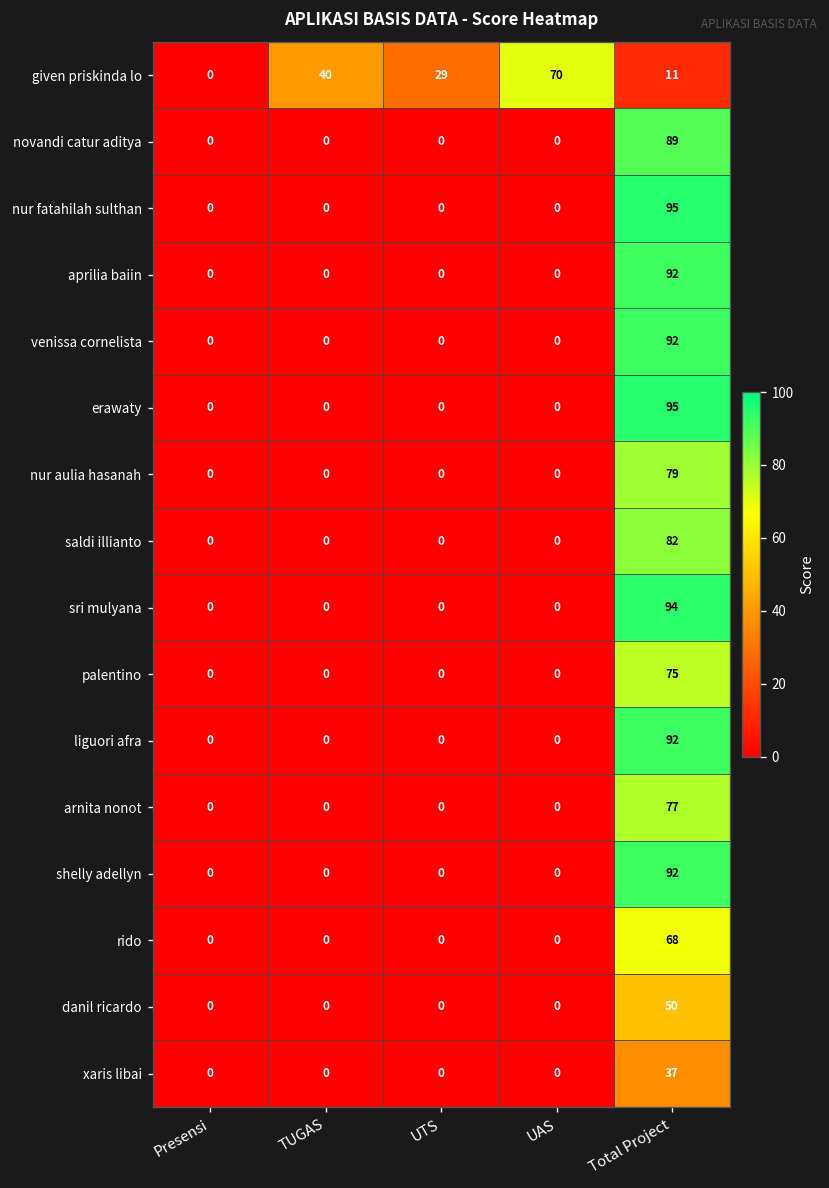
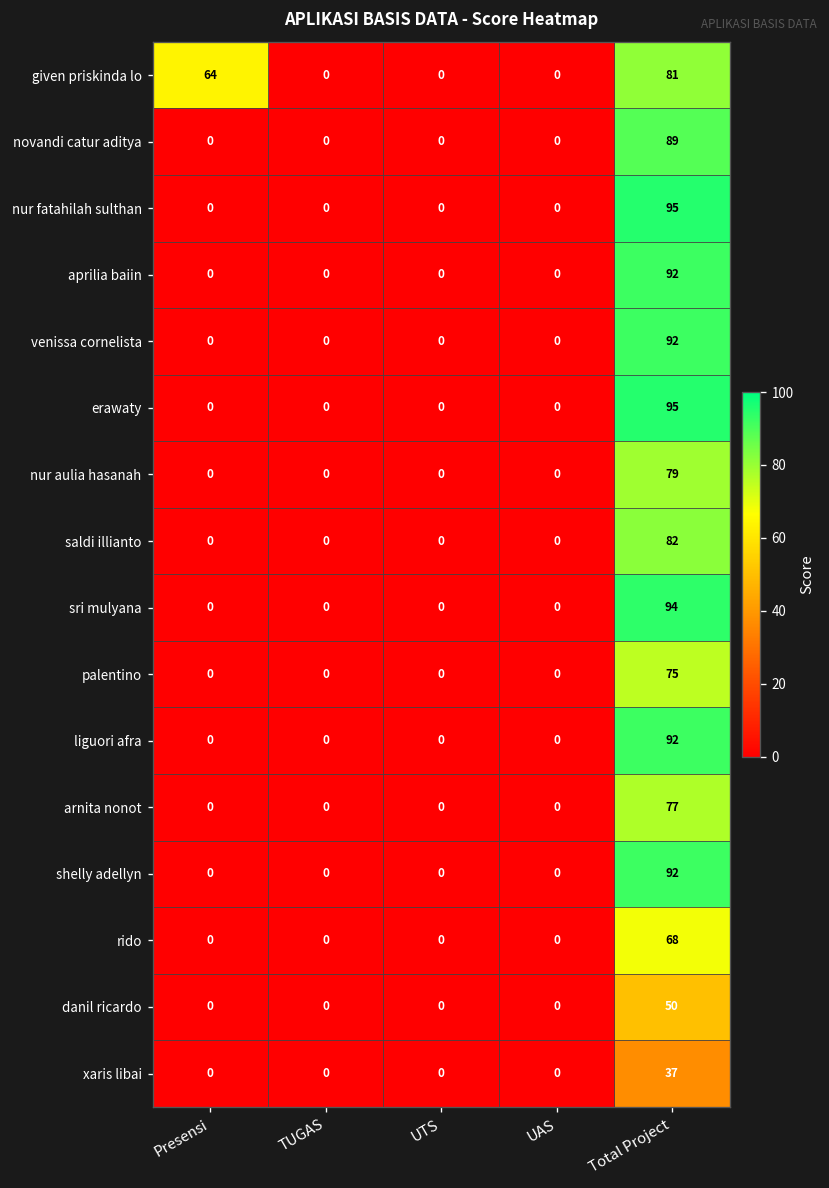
given priskinda lo, Presensi: 0 -> 64
given priskinda lo, TUGAS: 40 -> 0
given priskinda lo, UTS: 29 -> 0
given priskinda lo, UAS: 70 -> 0
given priskinda lo, Total Project: 11 -> 81
